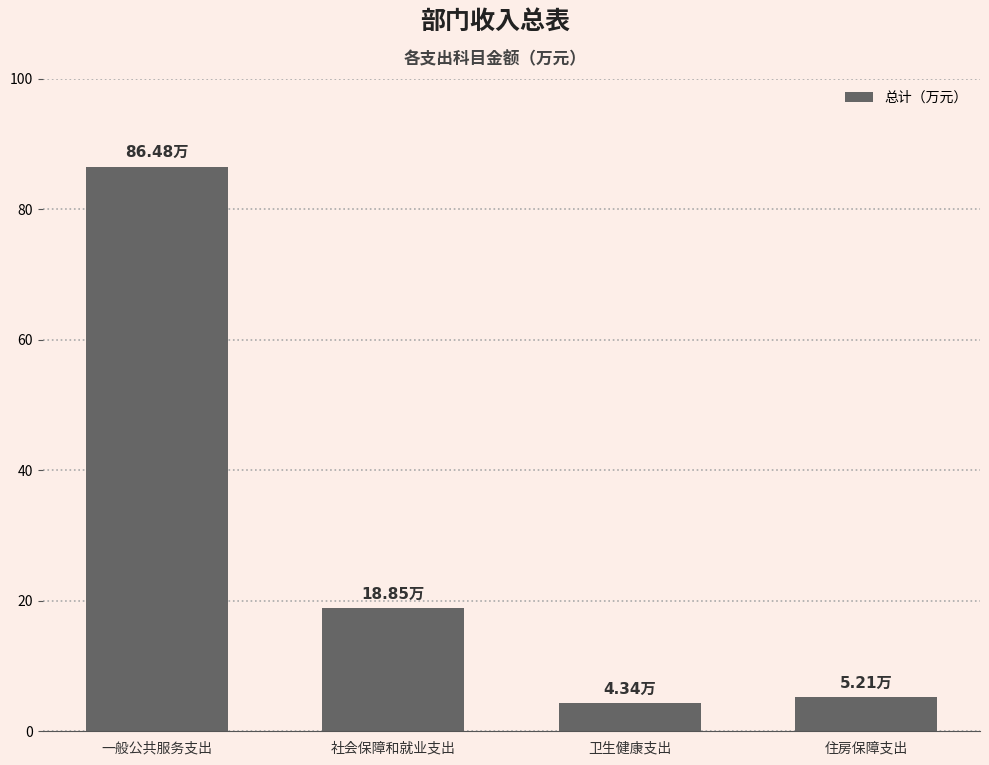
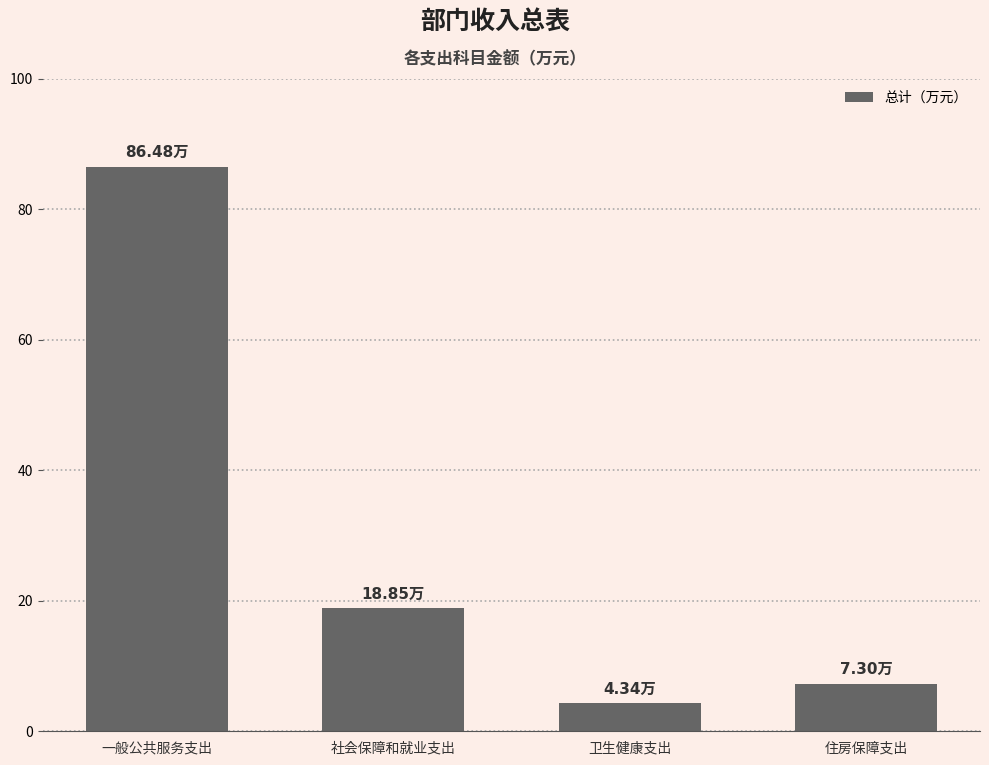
住房保障支出: 5.21万 -> 7.30万
